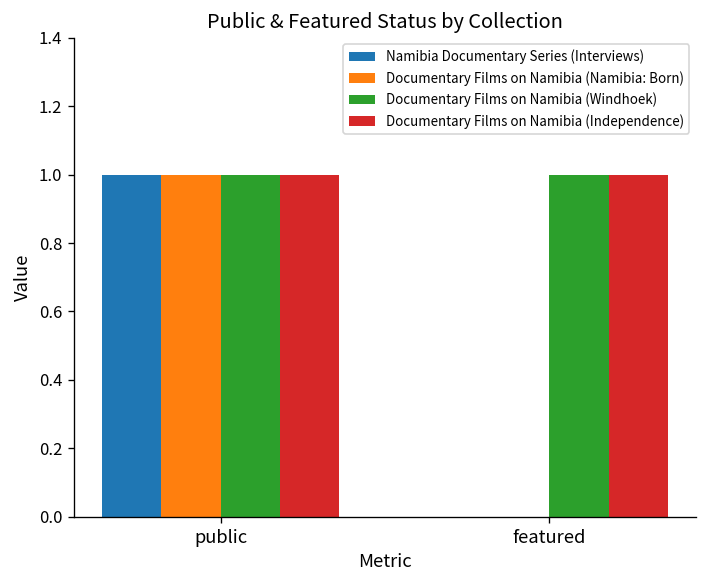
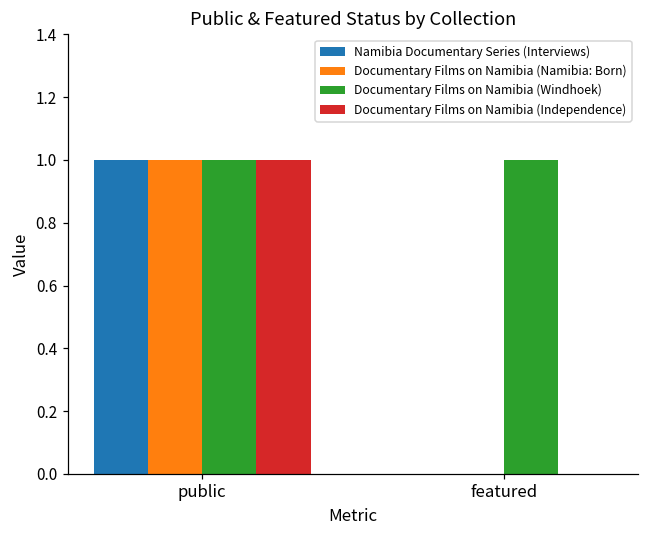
Documentary Films on Namibia (Independence), featured: 1 -> 0
